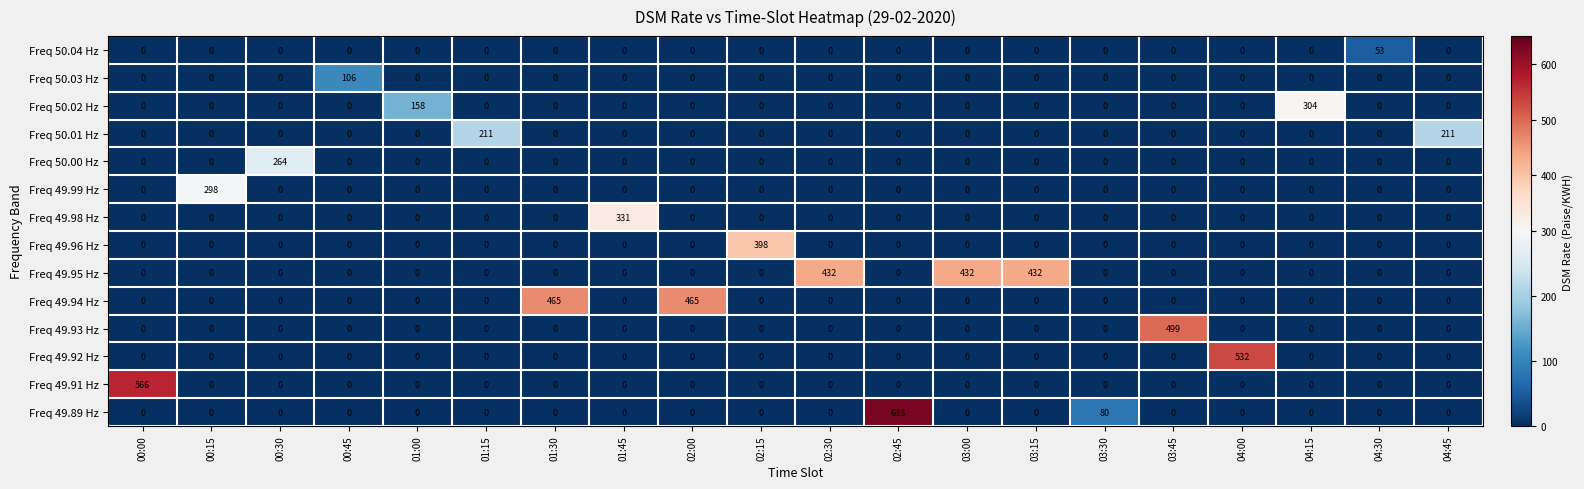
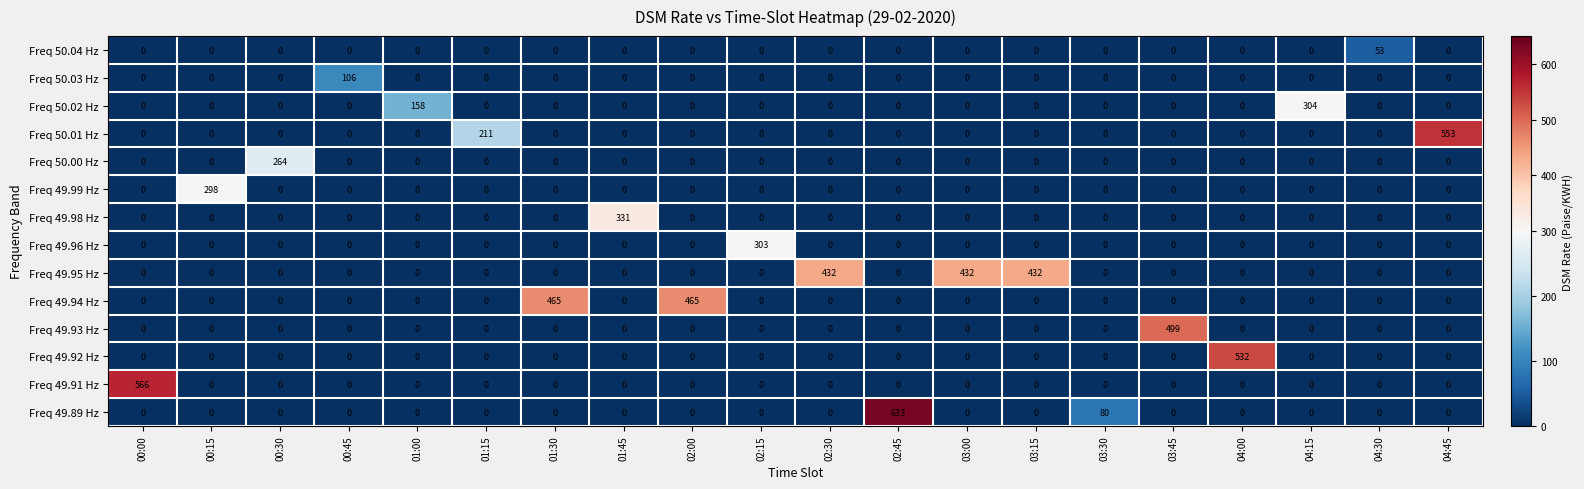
Freq 50.01 Hz, 04:45: 211 -> 553
Freq 49.96 Hz, 02:15: 398 -> 303
